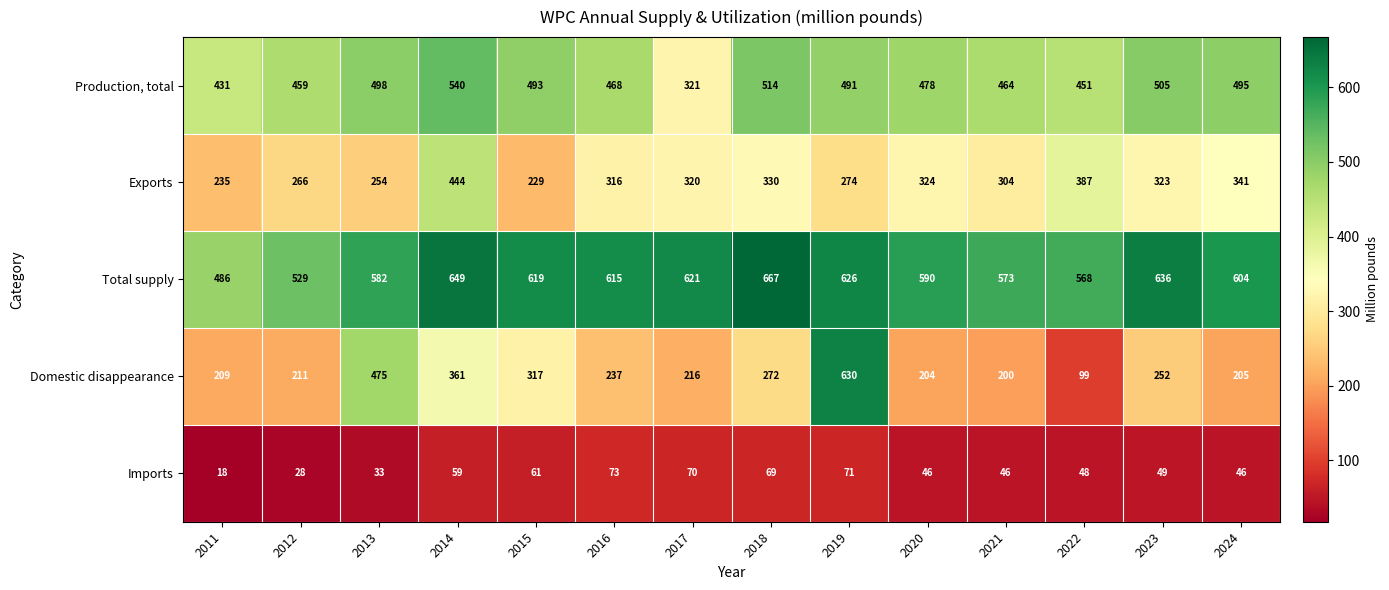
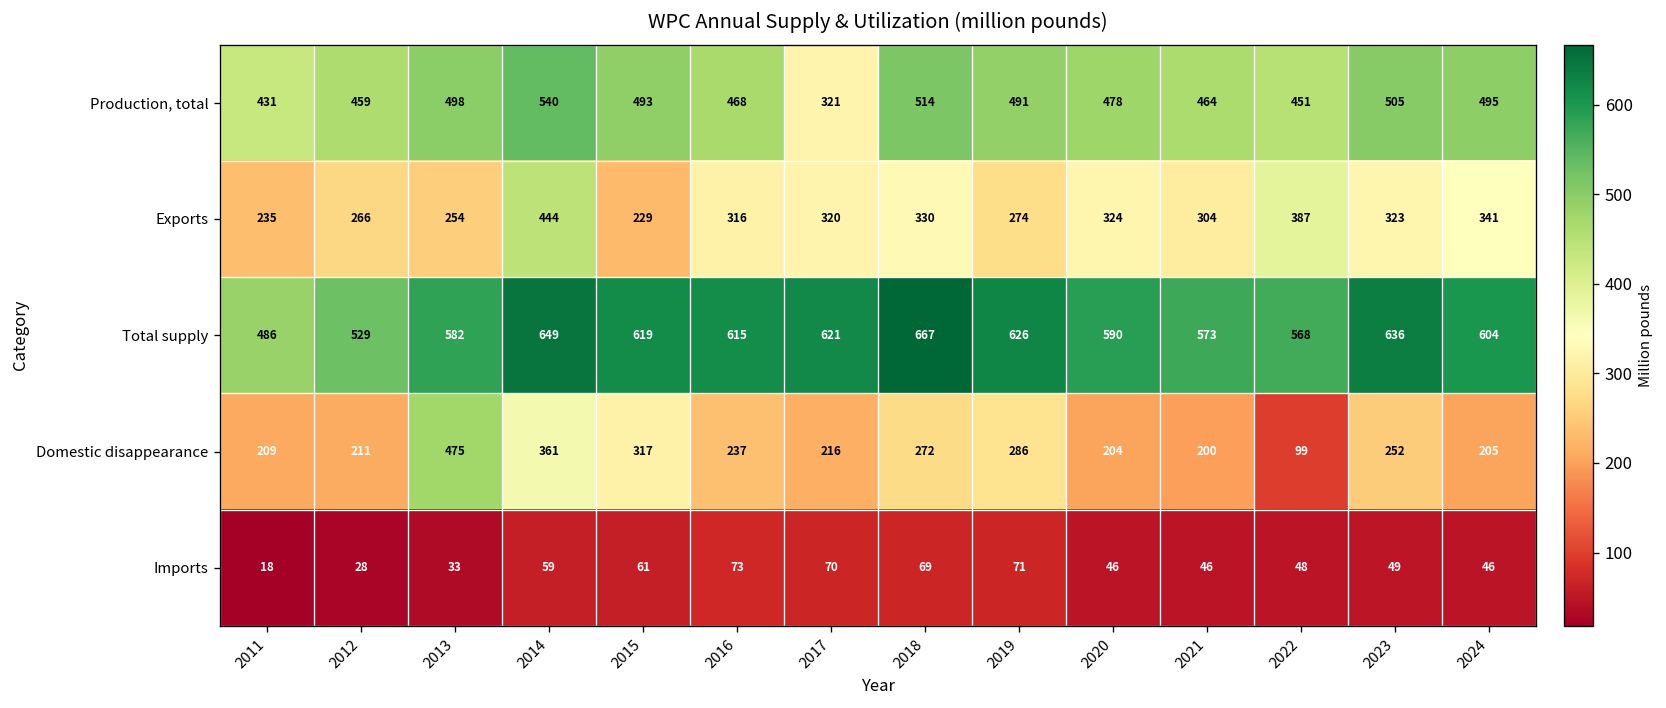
Domestic disappearance, 2019: 630 -> 286
